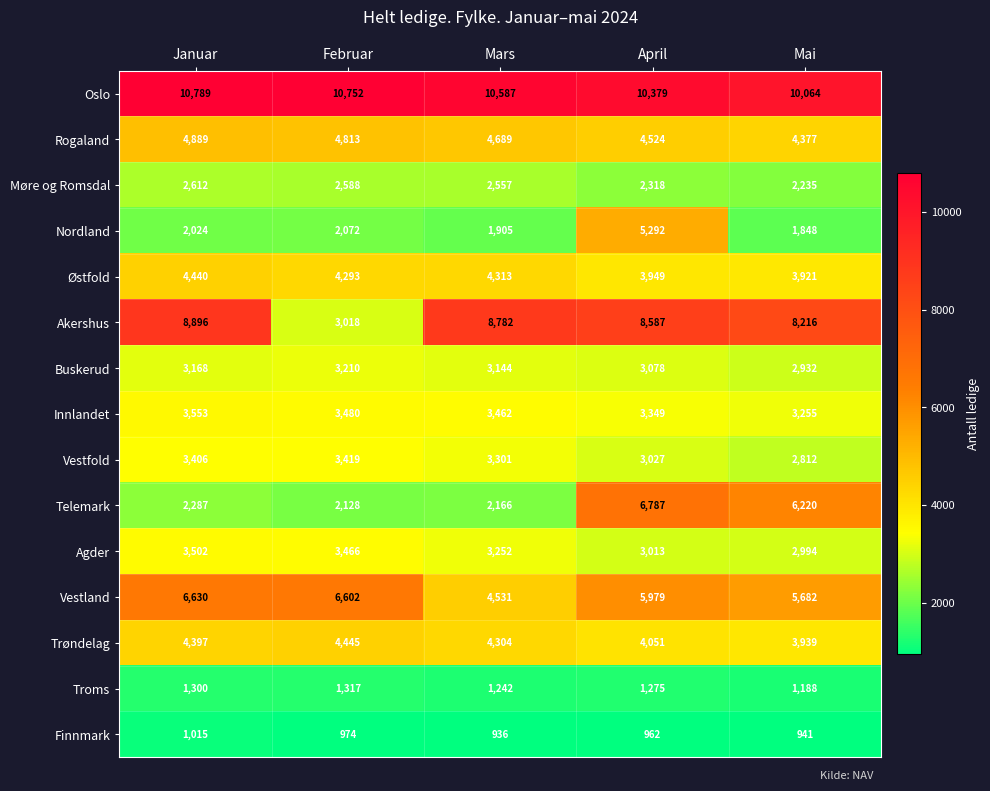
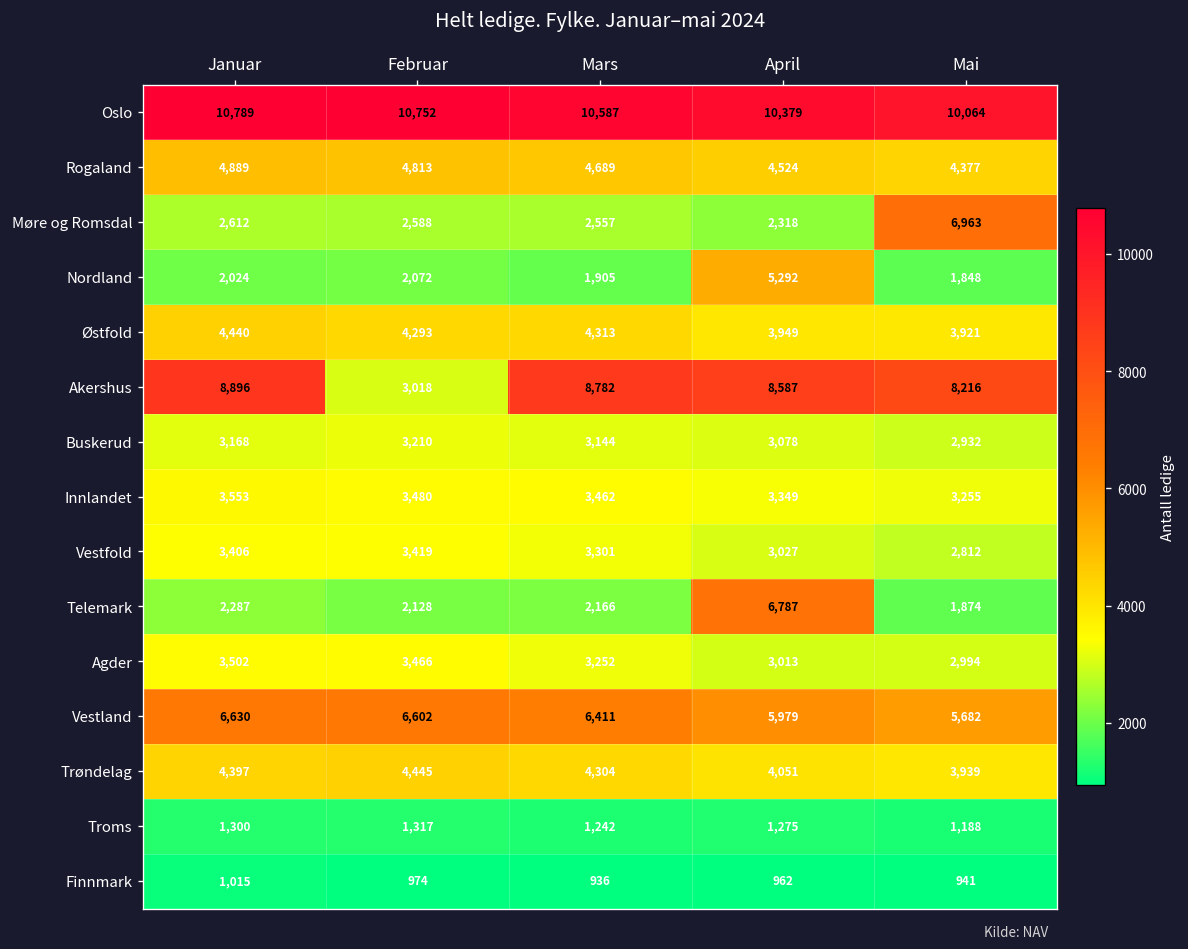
Møre og Romsdal, Mai: 2,235 -> 6,963
Telemark, Mai: 6,220 -> 1,874
Vestland, Mars: 4,531 -> 6,411
